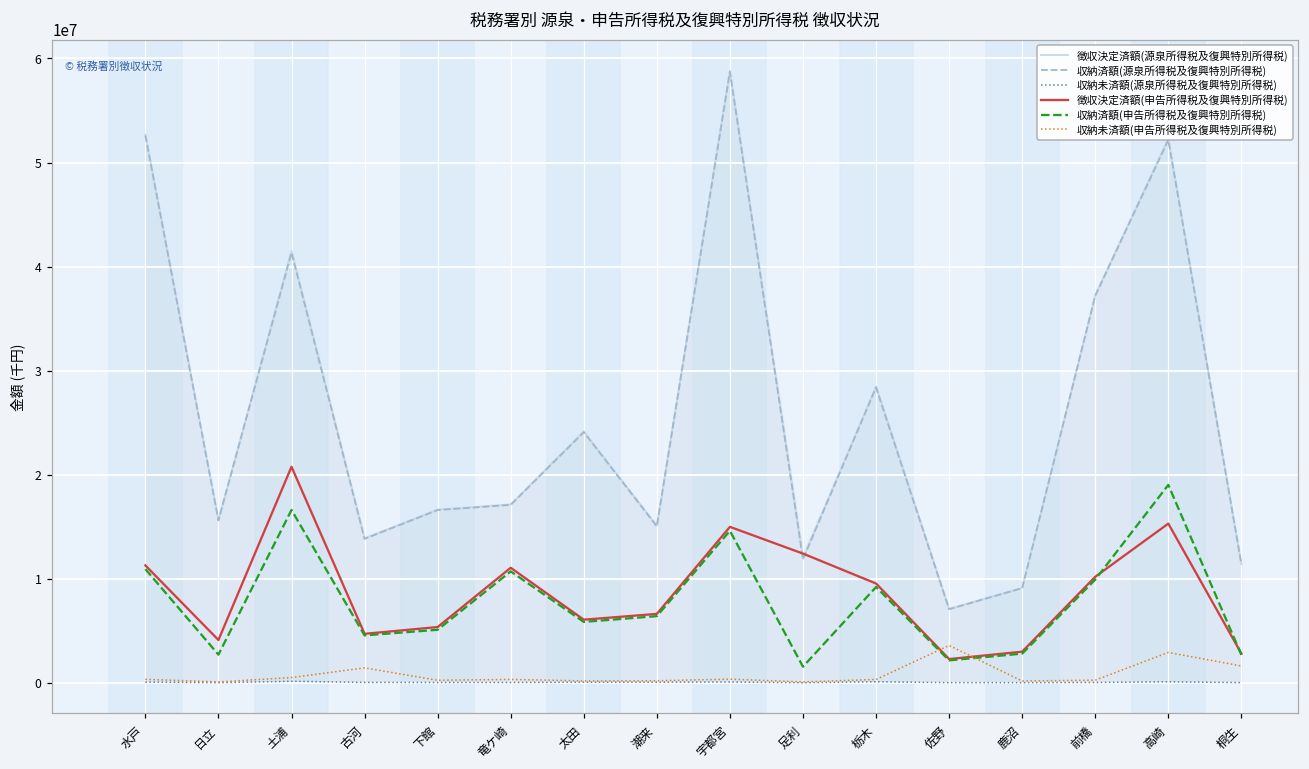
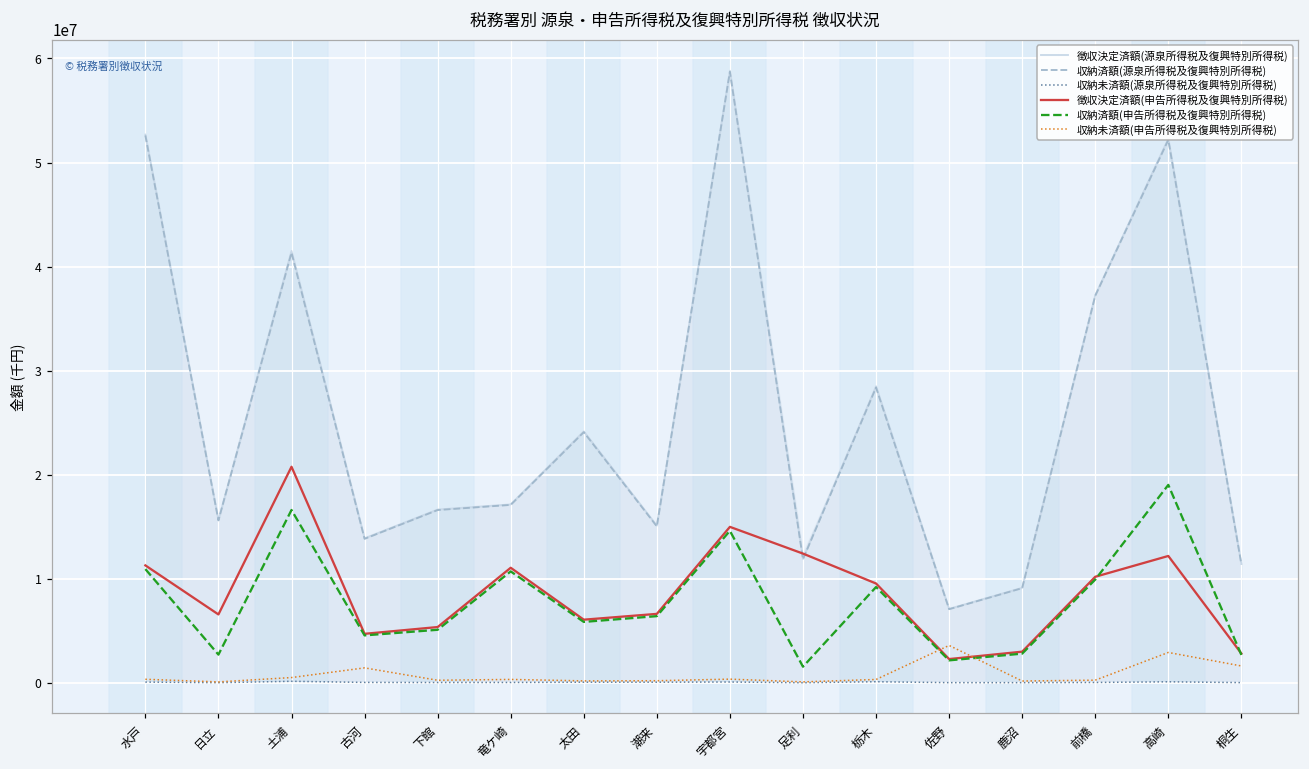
徴収決定済額(申告所得税及復興特別所得税), 日立: 4000000 -> 7000000
徴収決定済額(申告所得税及復興特別所得税), 高崎: 15000000 -> 12000000
